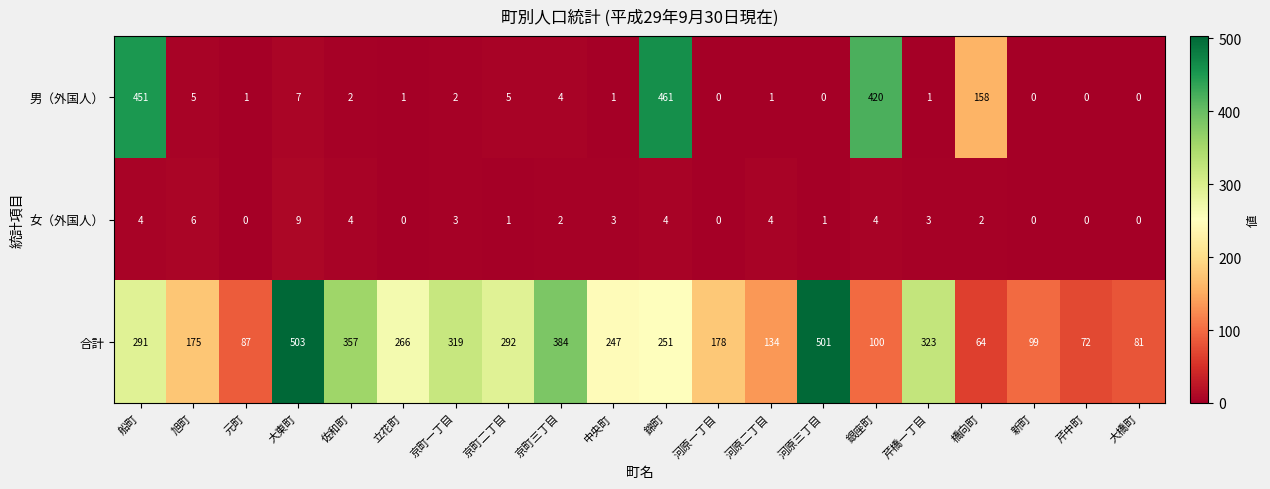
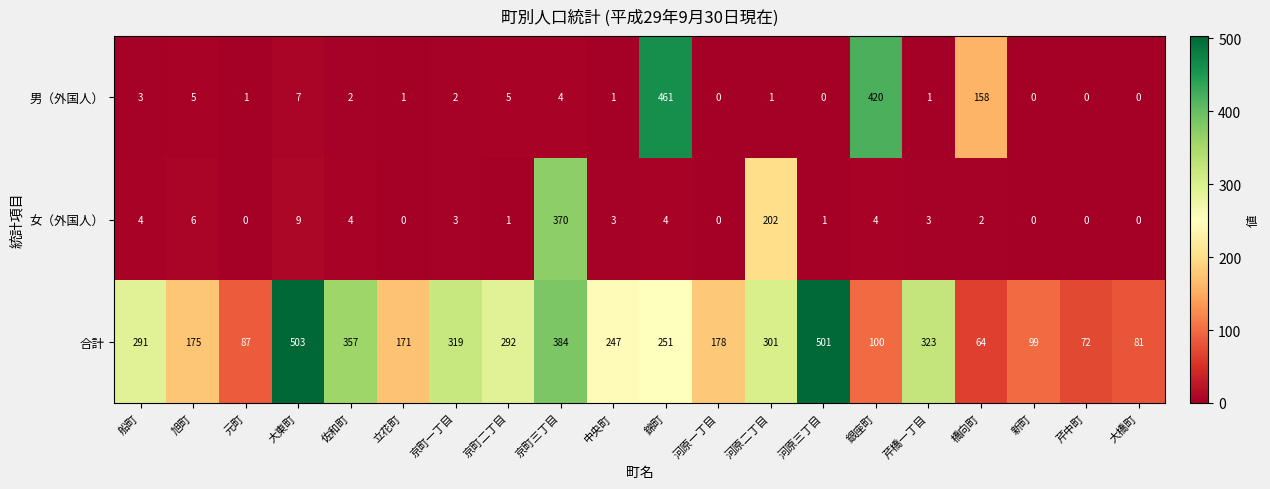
男（外国人）, 船町: 451 -> 3
女（外国人）, 京町三丁目: 2 -> 370
女（外国人）, 河原二丁目: 4 -> 202
合計, 立花町: 266 -> 171
合計, 河原二丁目: 134 -> 301
